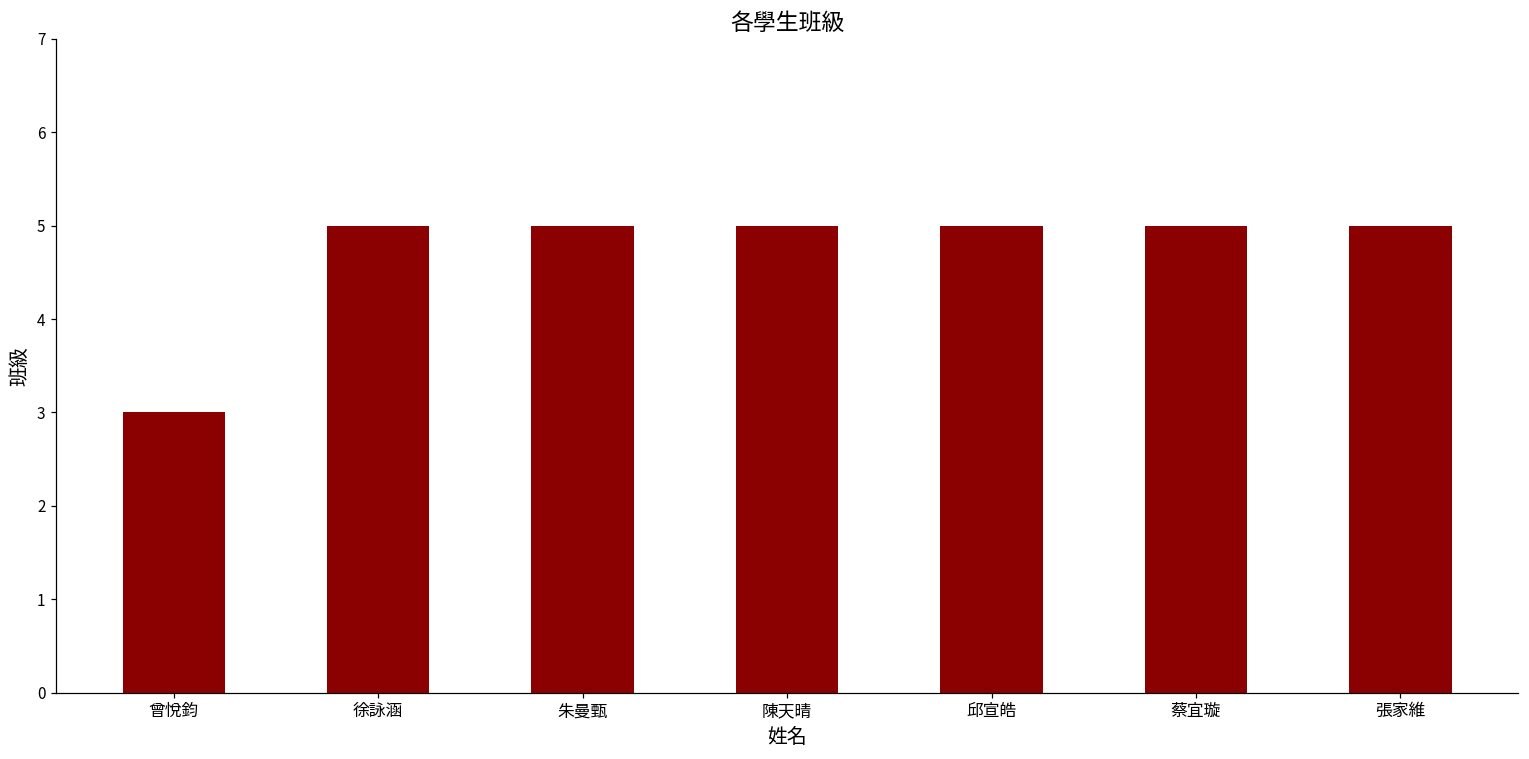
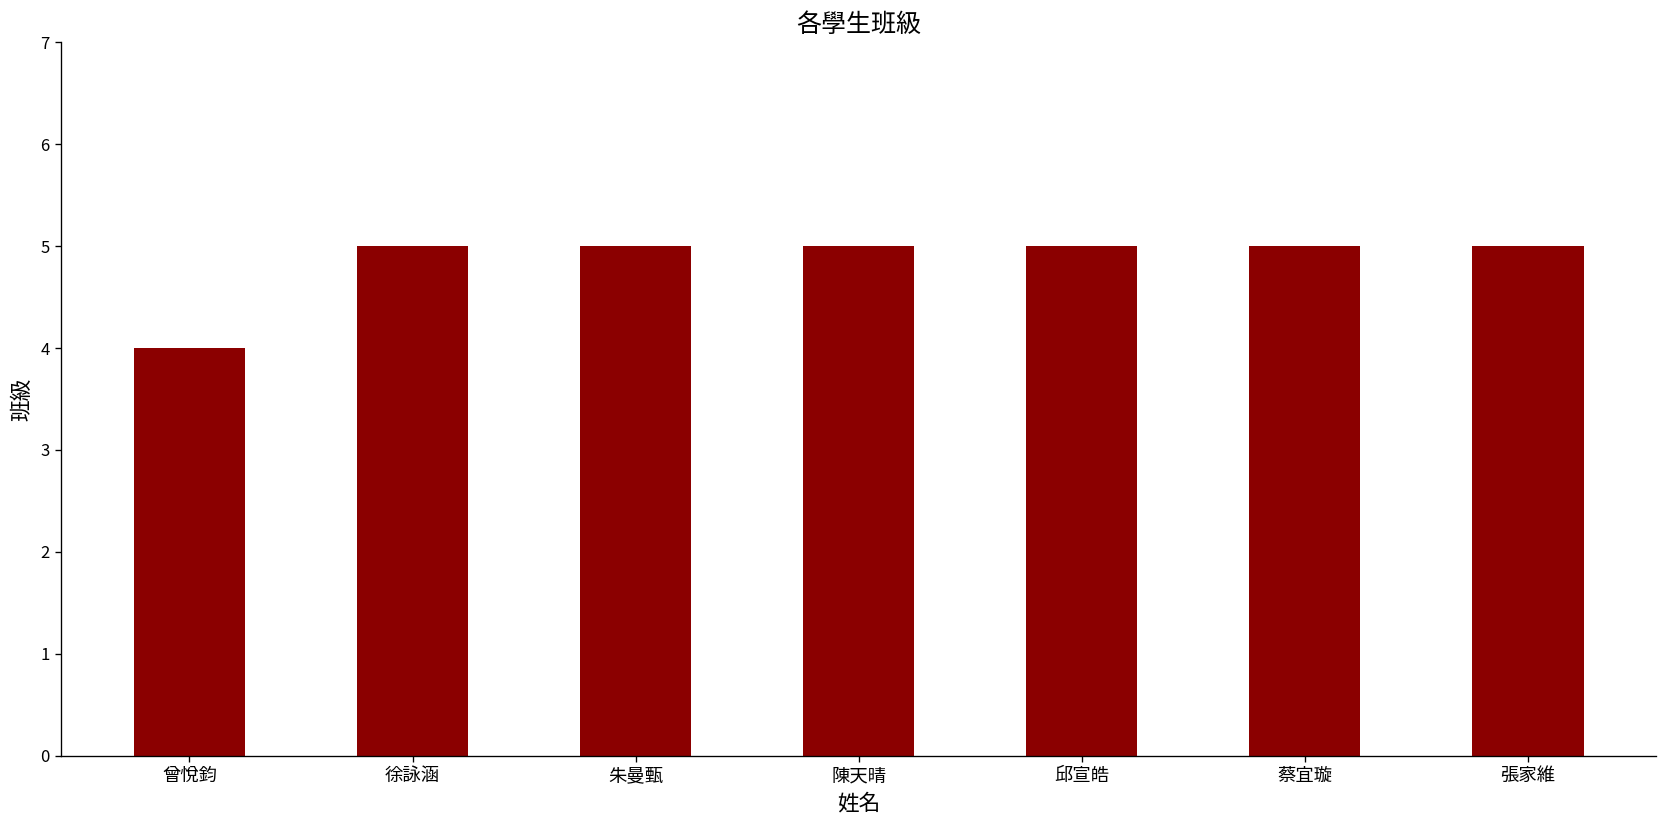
曾悅鈞: 3 -> 4
